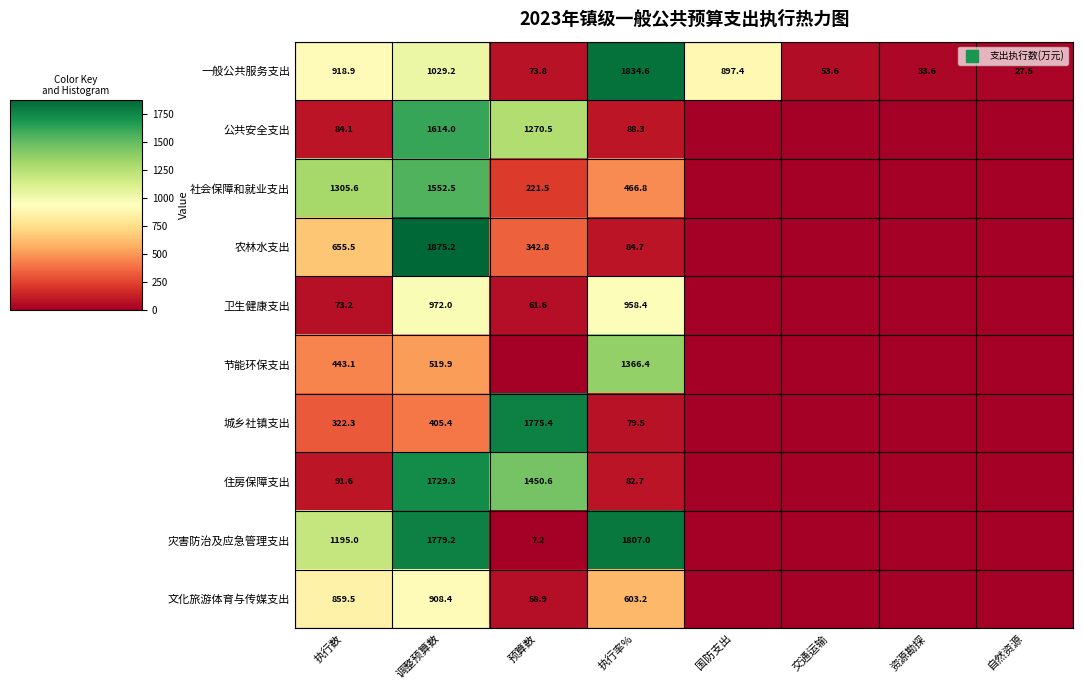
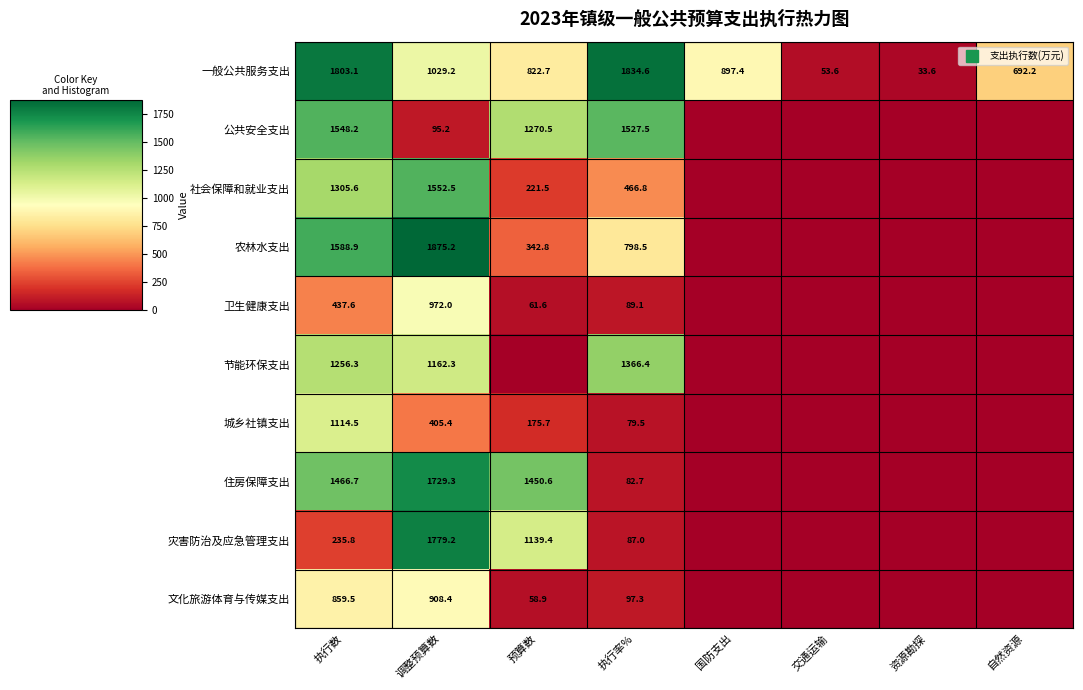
一般公共服务支出, 执行数: 918.9 -> 1803.1
一般公共服务支出, 预算数: 73.8 -> 822.7
一般公共服务支出, 自然资源: 27.5 -> 692.2
公共安全支出, 执行数: 84.1 -> 1548.2
公共安全支出, 调整预算数: 1614.0 -> 95.2
公共安全支出, 执行率%: 88.3 -> 1527.5
农林水支出, 执行数: 655.5 -> 1588.9
农林水支出, 执行率%: 84.7 -> 798.5
卫生健康支出, 执行数: 73.2 -> 437.6
卫生健康支出, 执行率%: 958.4 -> 89.1
节能环保支出, 执行数: 443.1 -> 1256.3
节能环保支出, 调整预算数: 519.9 -> 1162.3
城乡社镇支出, 执行数: 322.3 -> 1114.5
城乡社镇支出, 预算数: 1775.4 -> 175.7
住房保障支出, 执行数: 91.6 -> 1466.7
灾害防治及应急管理支出, 执行数: 1195.0 -> 235.8
灾害防治及应急管理支出, 预算数: 7.2 -> 1139.4
灾害防治及应急管理支出, 执行率%: 1807.0 -> 87.0
文化旅游体育与传媒支出, 执行率%: 603.2 -> 97.3
